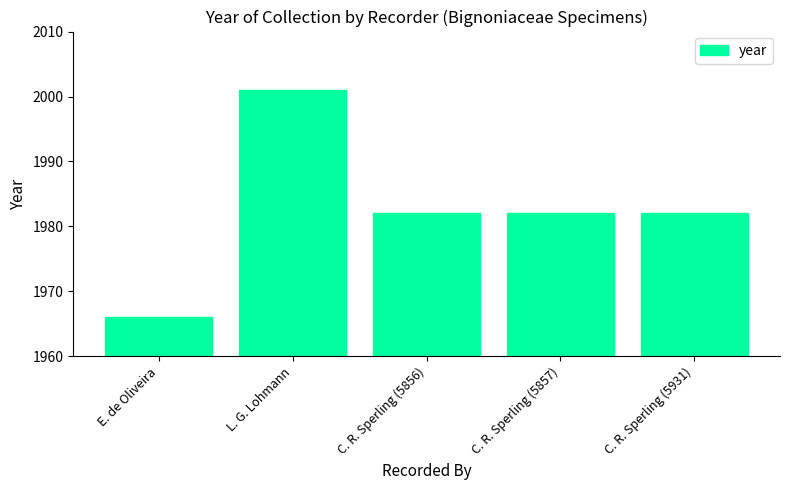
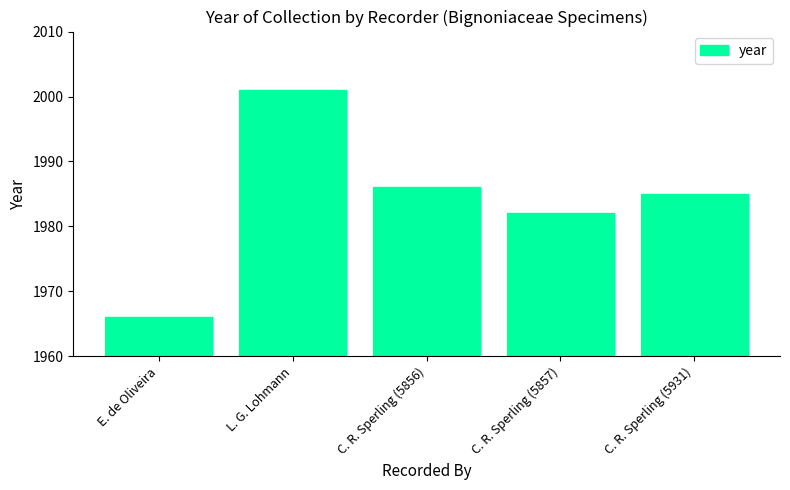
C. R. Sperling (5856): 1982 -> 1986
C. R. Sperling (5931): 1982 -> 1985
